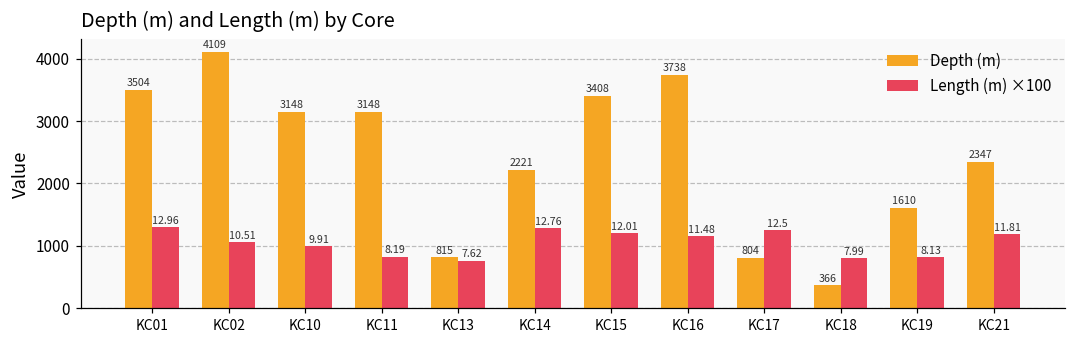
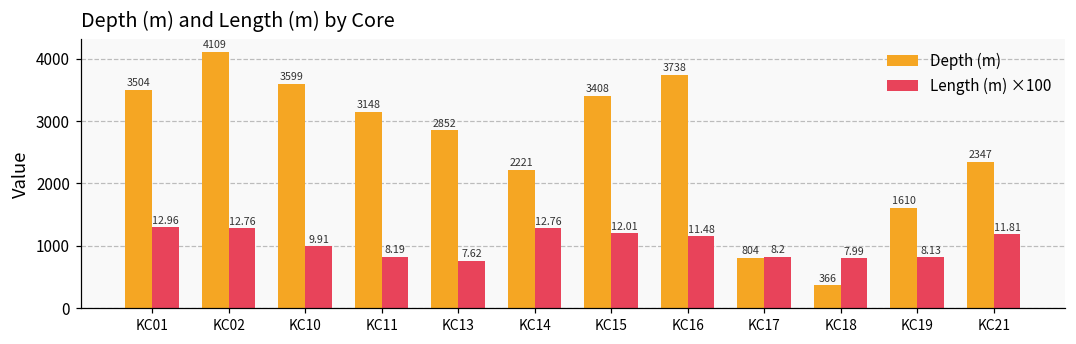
Depth (m) and Length (m) by Core, Length (m) ×100, KC02: 10.51 -> 12.76
Depth (m) and Length (m) by Core, Depth (m), KC10: 3148 -> 3599
Depth (m) and Length (m) by Core, Depth (m), KC13: 815 -> 2852
Depth (m) and Length (m) by Core, Length (m) ×100, KC17: 12.5 -> 8.2
